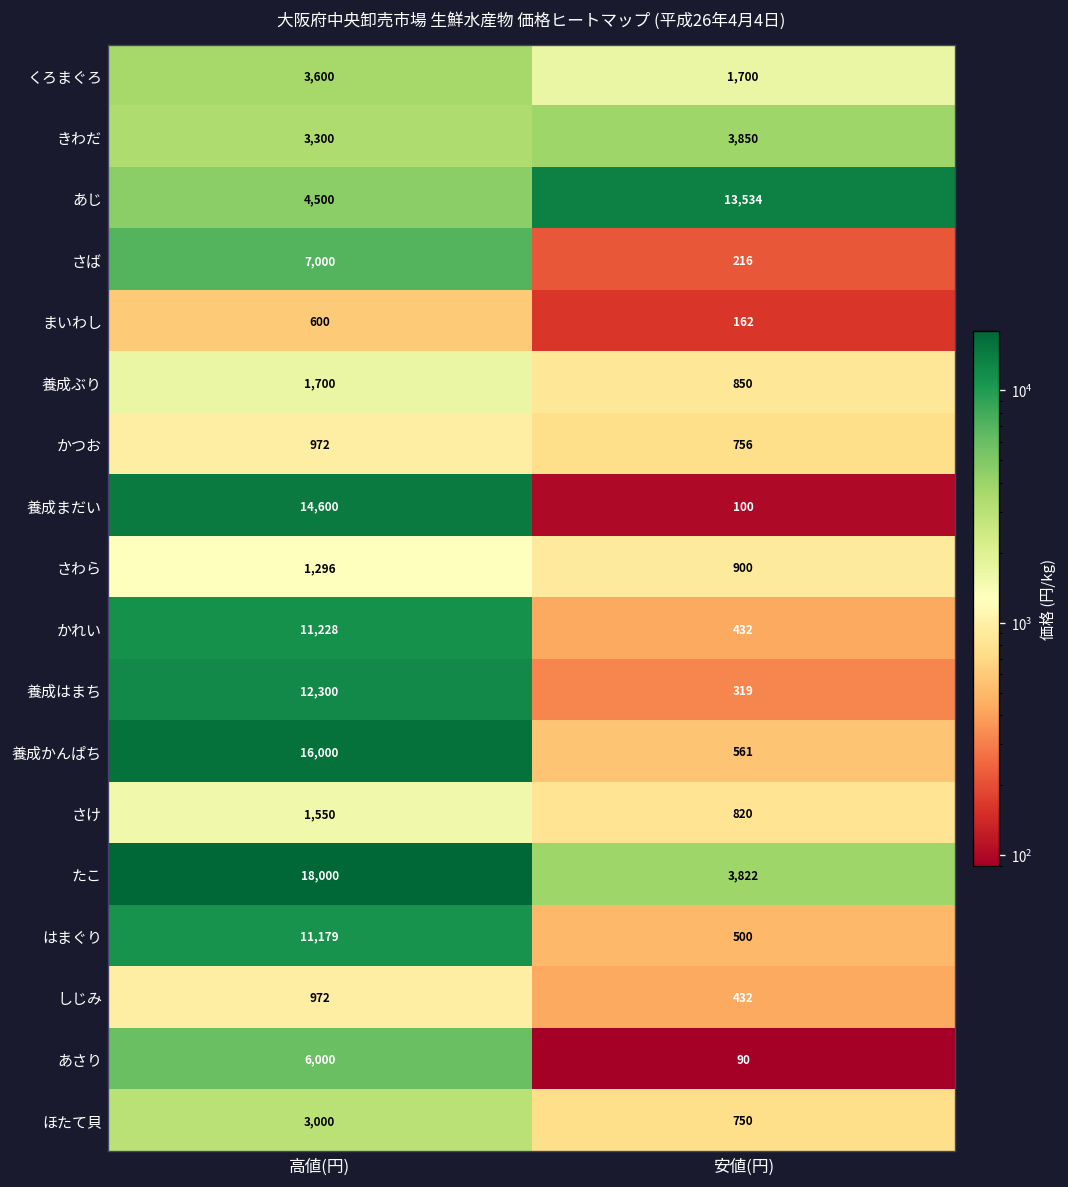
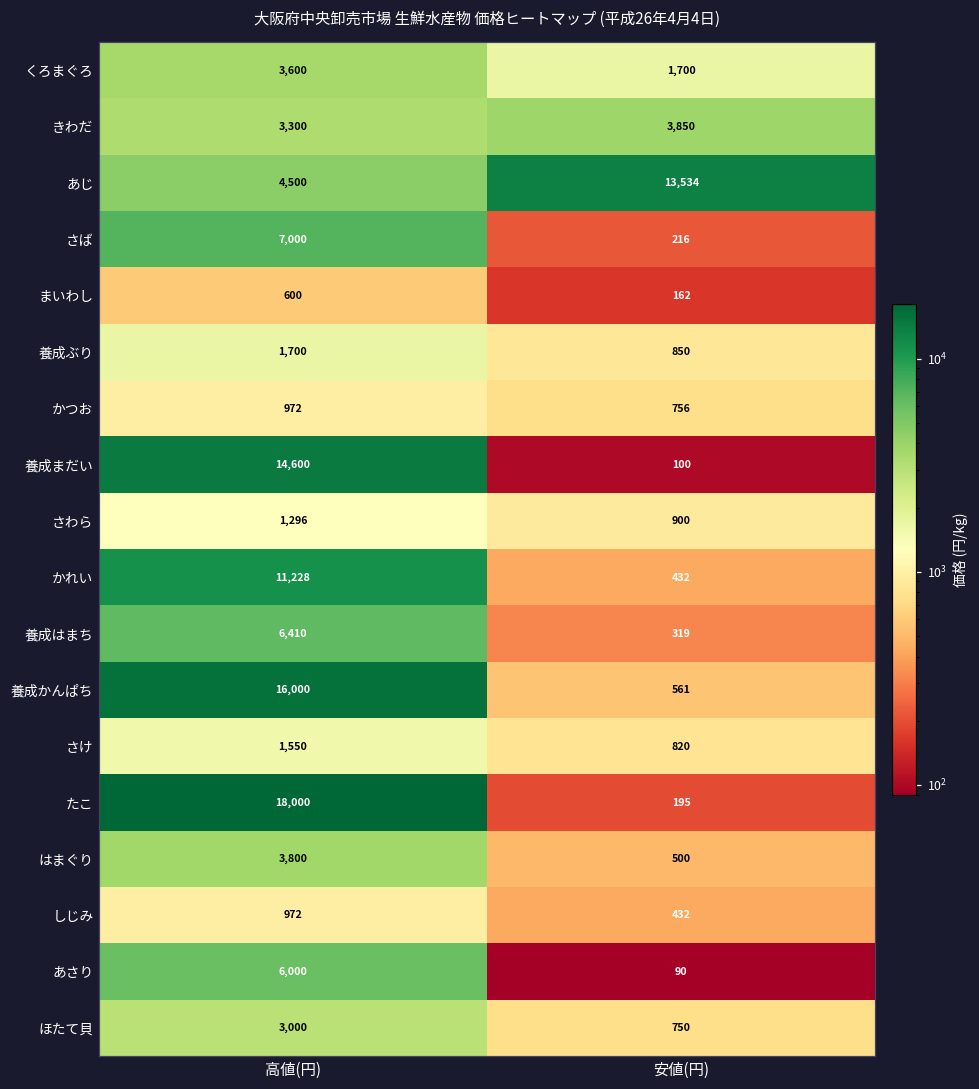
養成はまち, 高値(円): 12,300 -> 6,410
たこ, 安値(円): 3,822 -> 195
はまぐり, 高値(円): 11,179 -> 3,800
